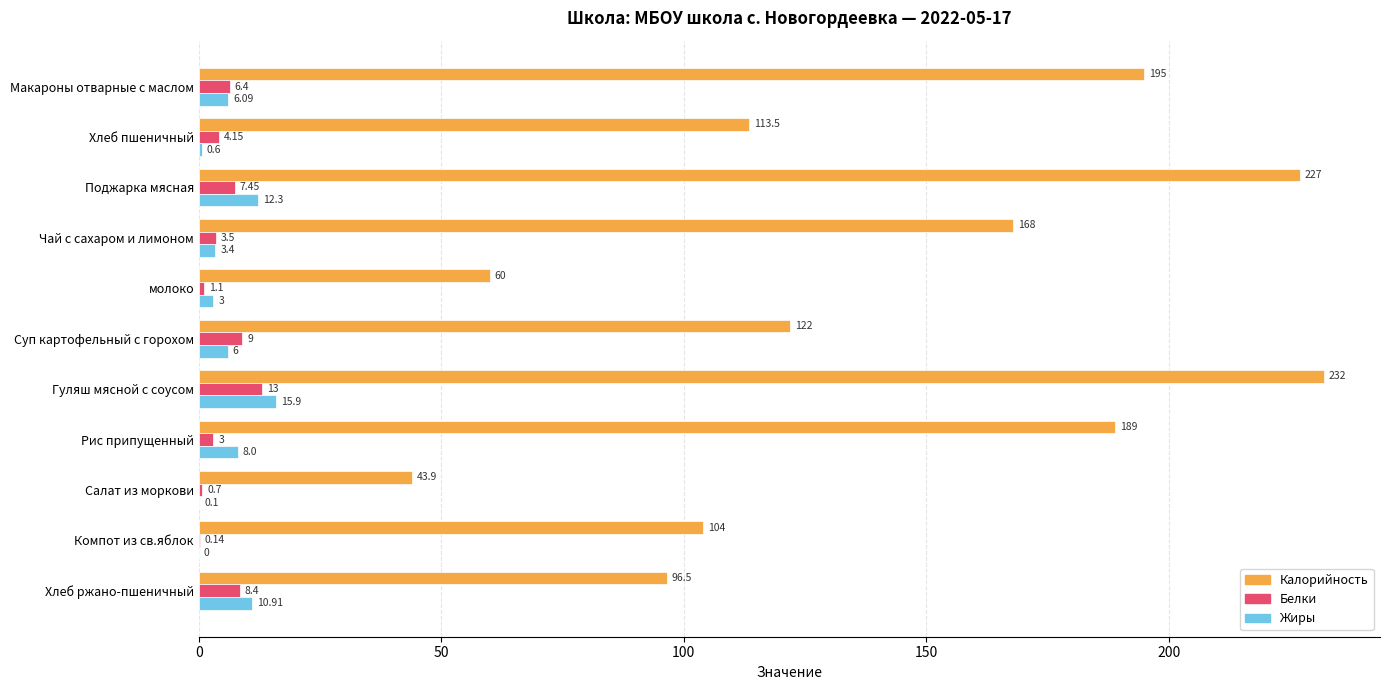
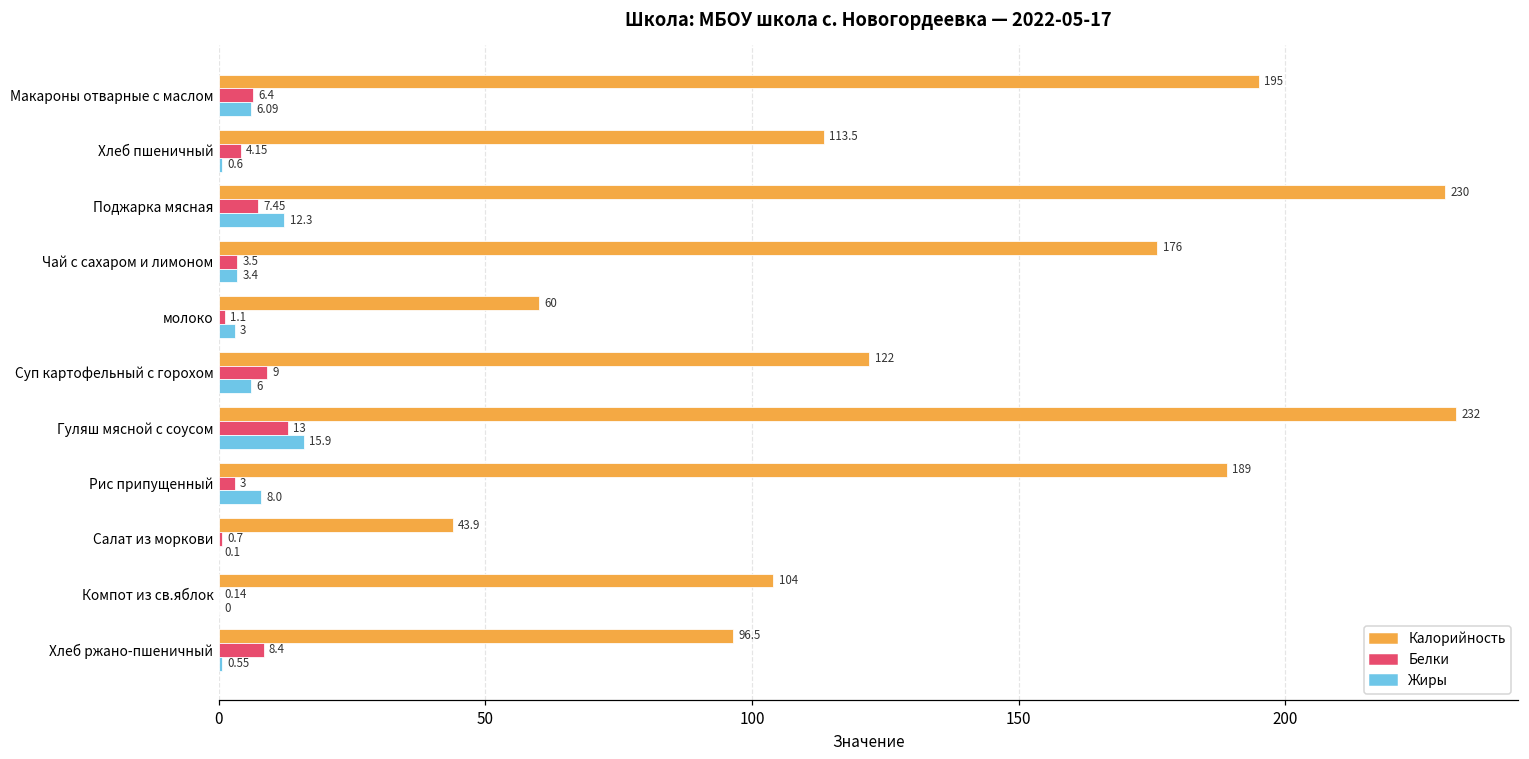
Калорийность, Поджарка мясная: 227 -> 230
Калорийность, Чай с сахаром и лимоном: 168 -> 176
Жиры, Хлеб ржано-пшеничный: 10.91 -> 0.55
